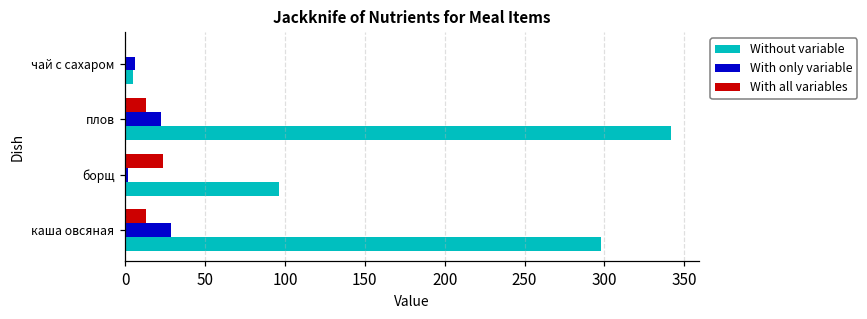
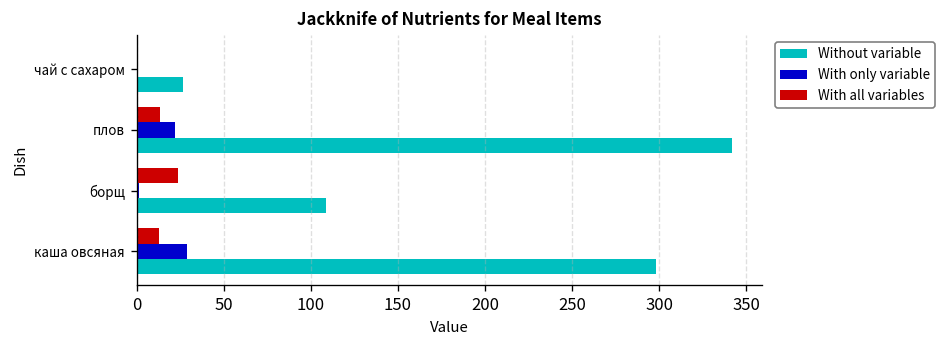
With only variable, чай с сахаром: 6 -> 0
Without variable, чай с сахаром: 5 -> 26
Without variable, борщ: 96 -> 109
